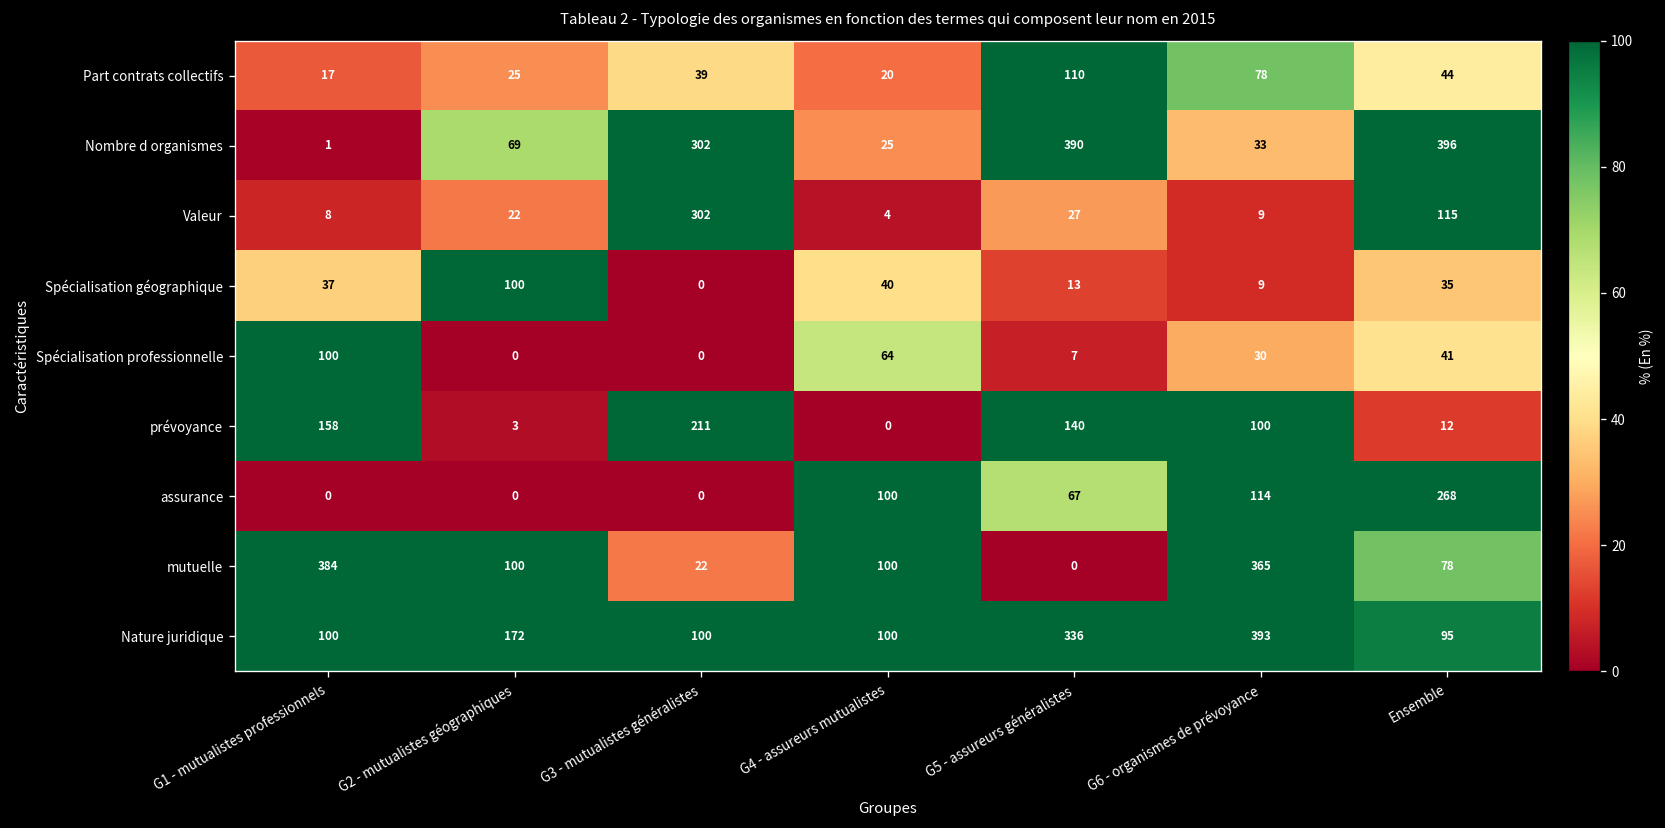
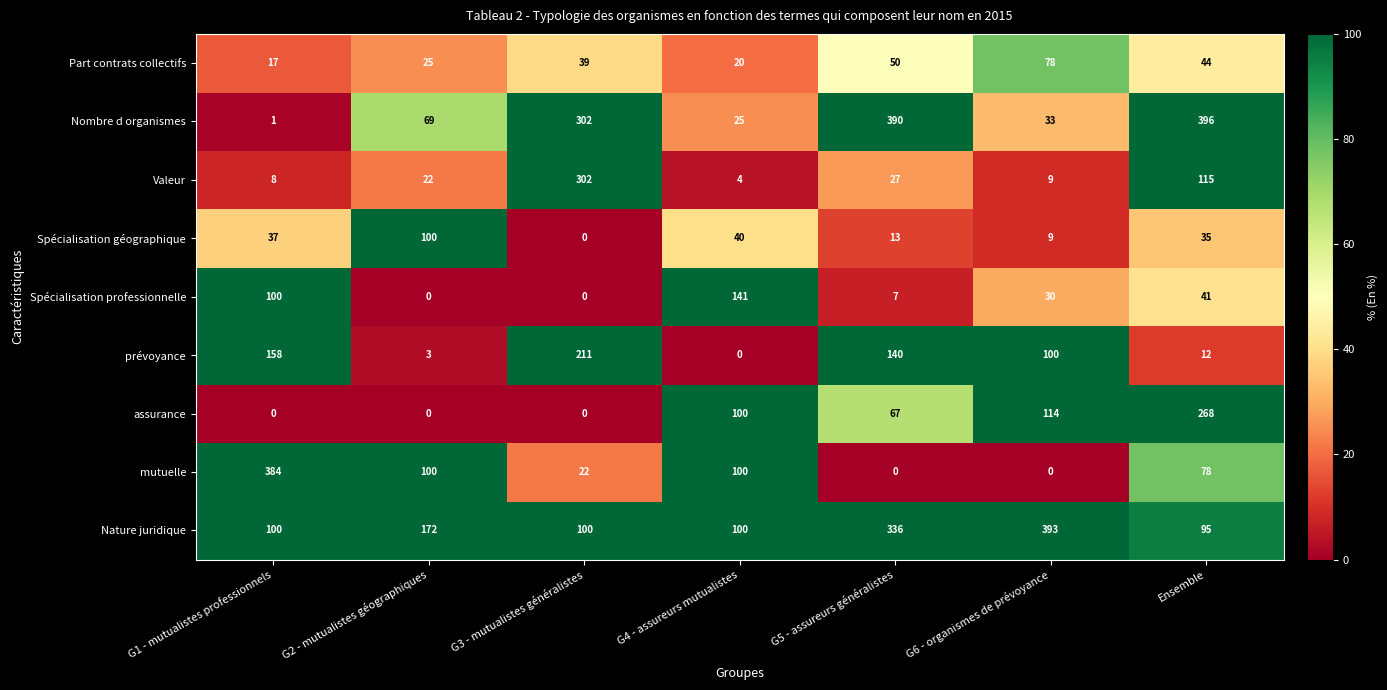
Part contrats collectifs, G5 - assureurs généralistes: 110 -> 50
Spécialisation professionnelle, G4 - assureurs mutualistes: 64 -> 141
mutuelle, G6 - organismes de prévoyance: 365 -> 0
